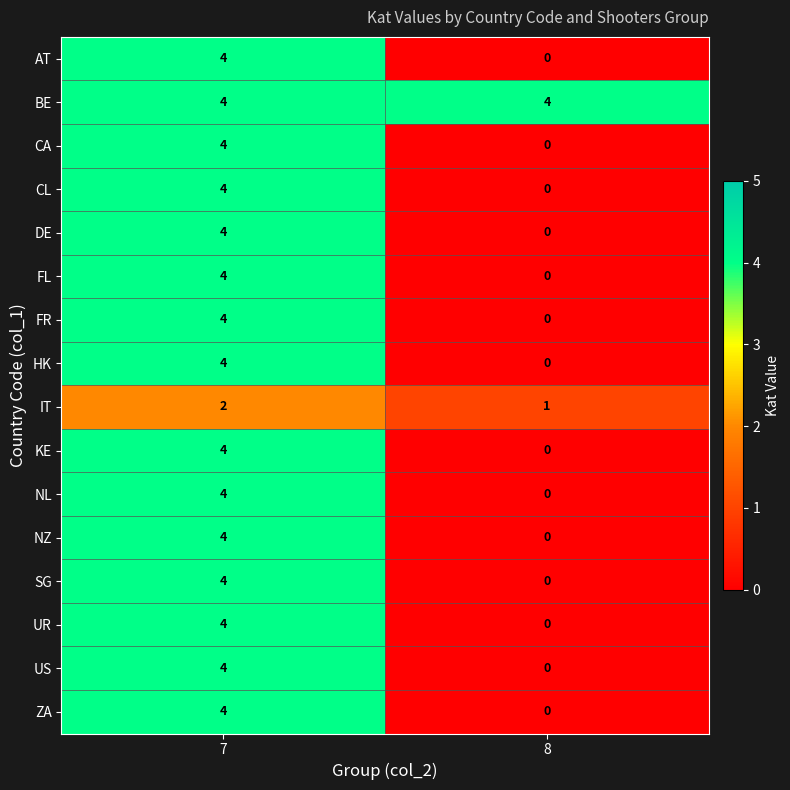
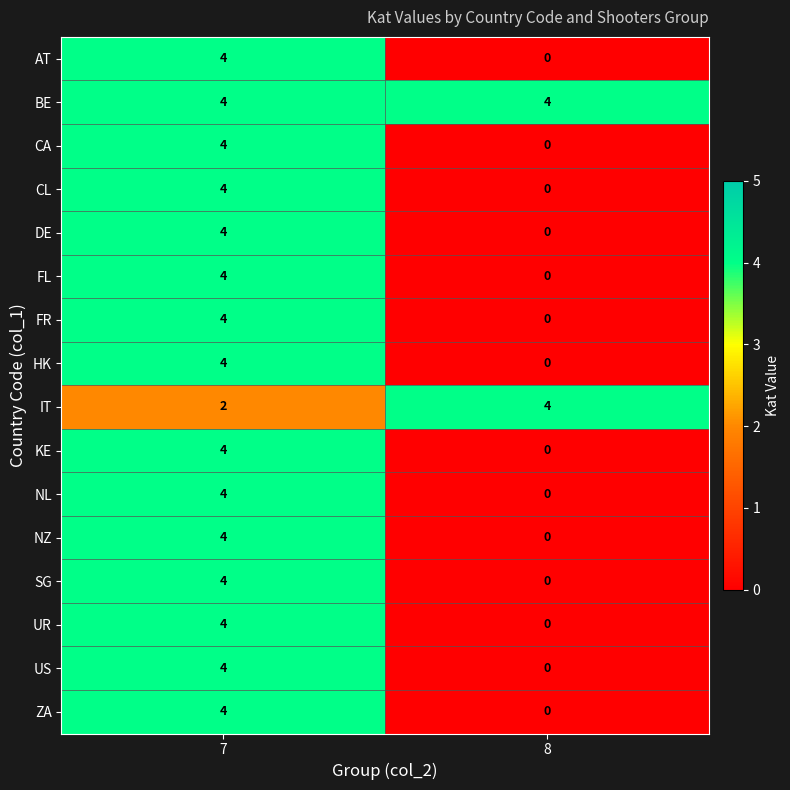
IT, 8: 1 -> 4
